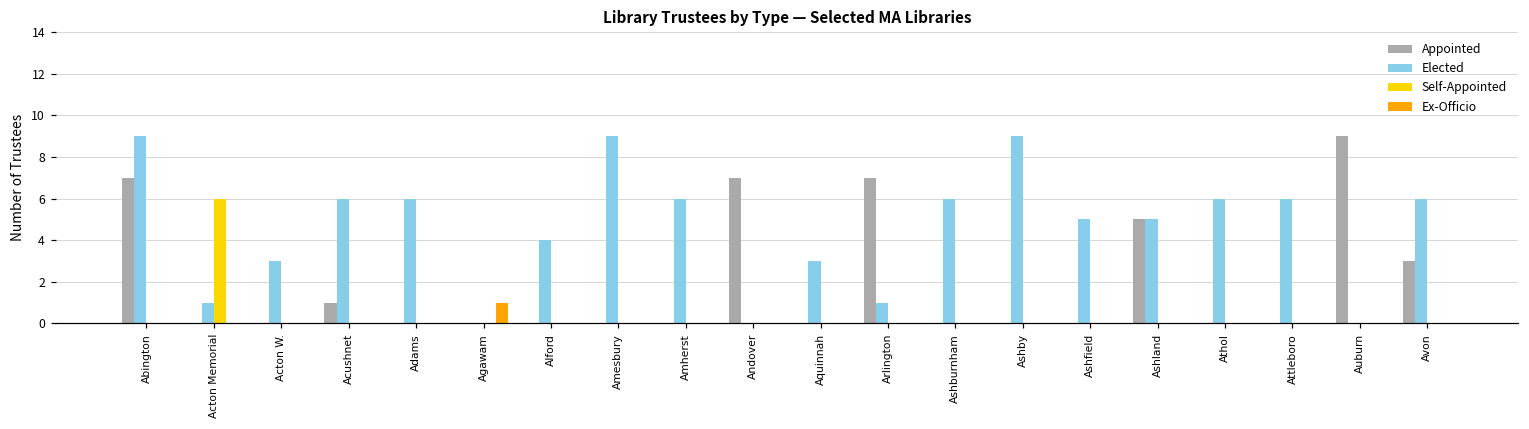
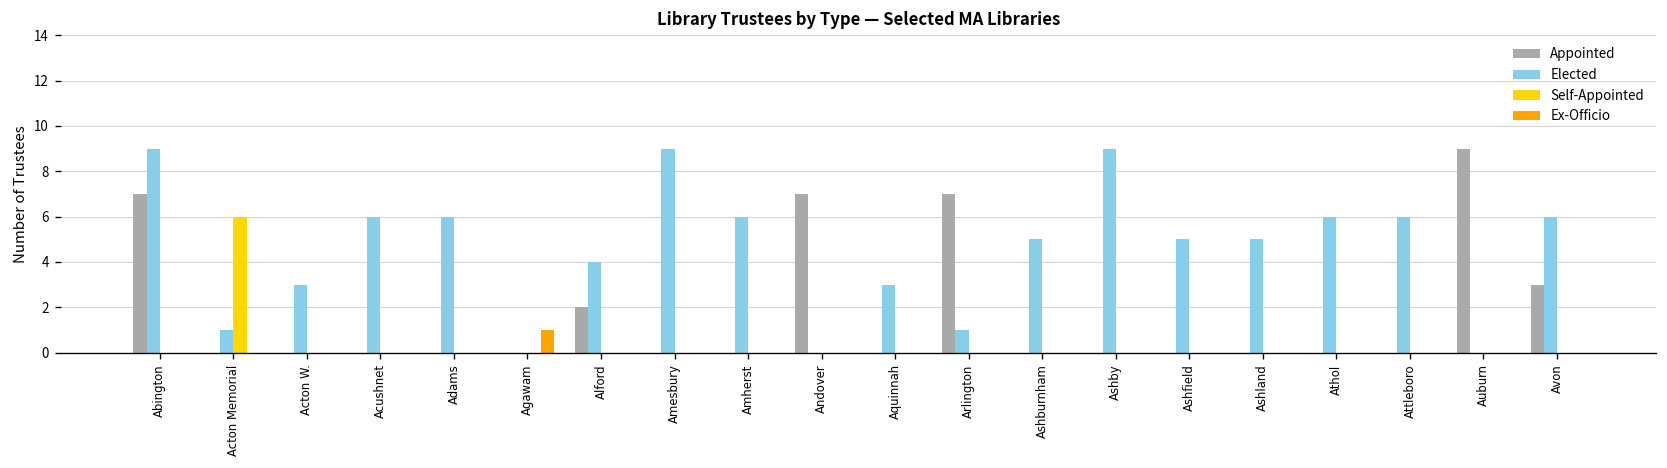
Appointed, Acushnet: 1 -> 0
Appointed, Alford: 0 -> 2
Elected, Ashburnham: 6 -> 5
Appointed, Ashland: 5 -> 0
